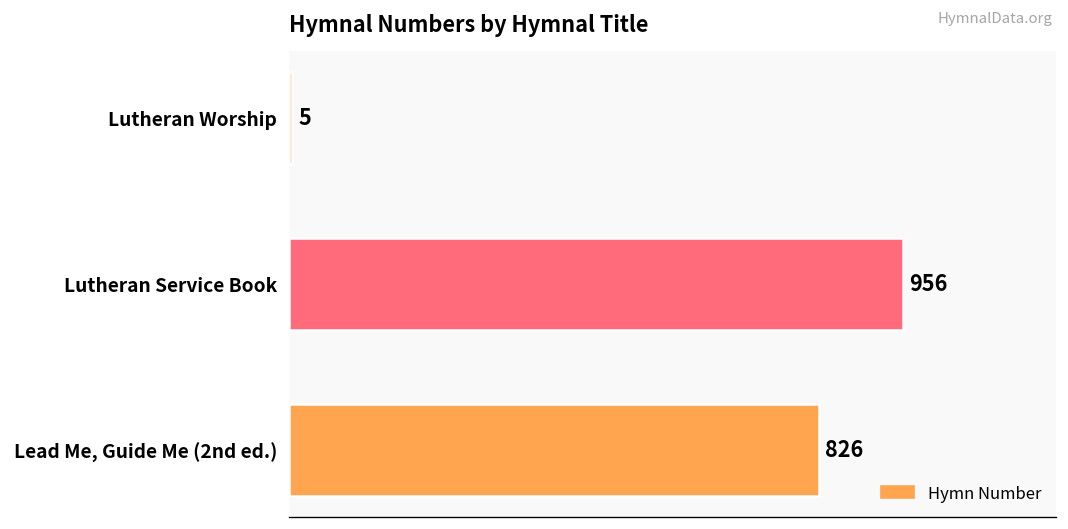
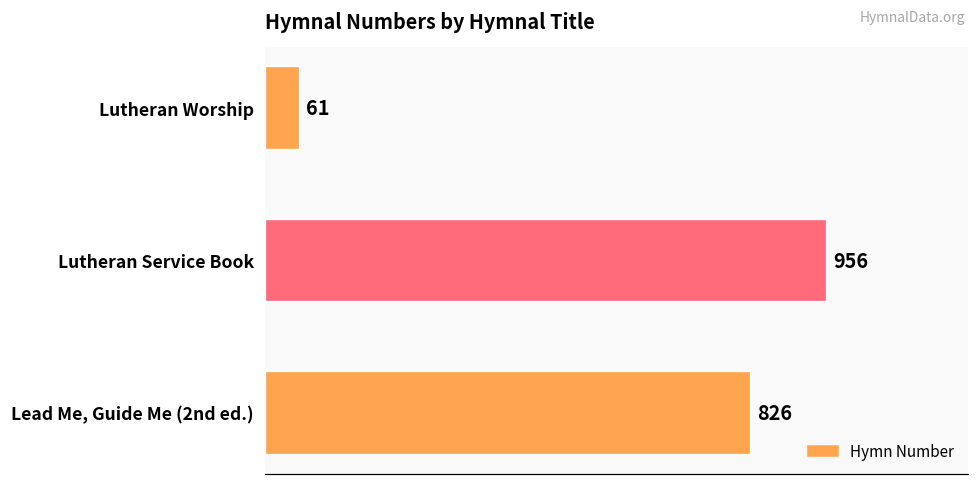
Lutheran Worship: 5 -> 61
